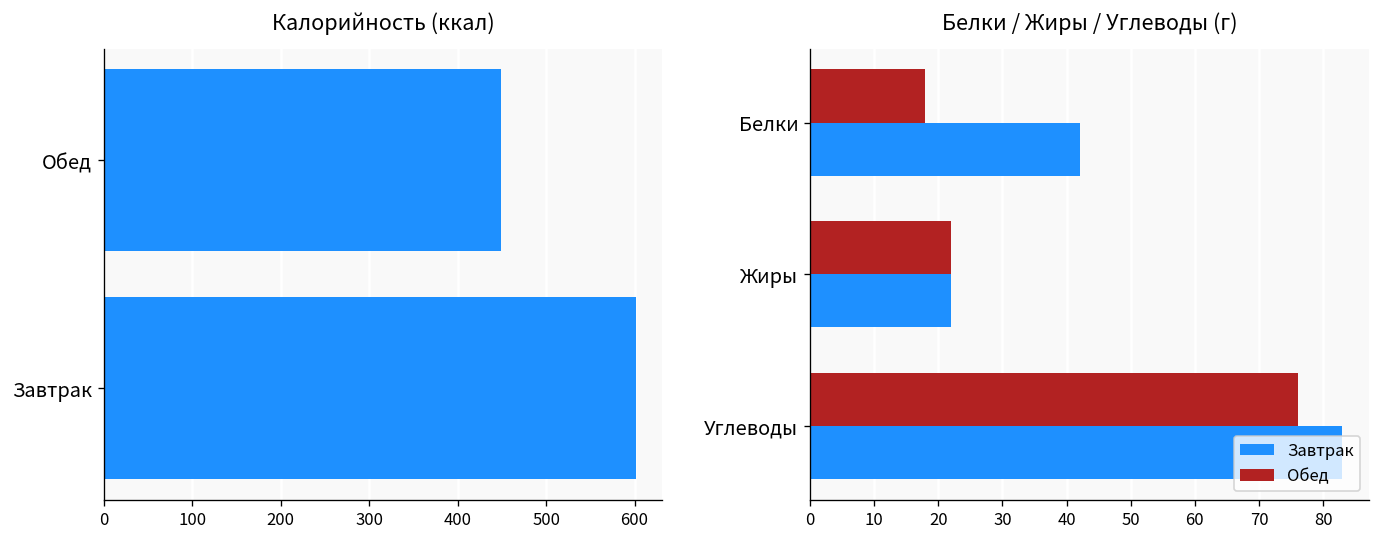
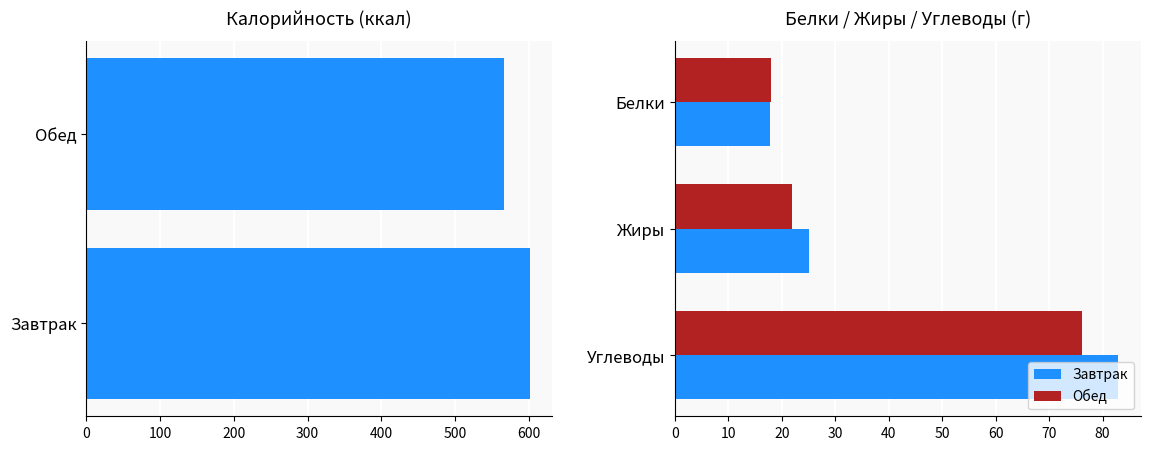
Калорийность (ккал), Обед: 450 -> 570
Белки / Жиры / Углеводы (г), Завтрак, Белки: 42 -> 18
Белки / Жиры / Углеводы (г), Завтрак, Жиры: 22 -> 25
